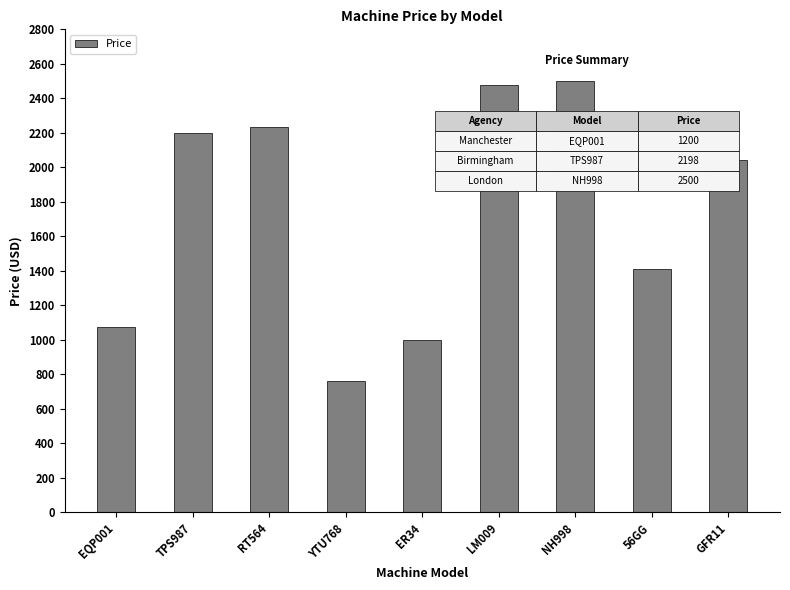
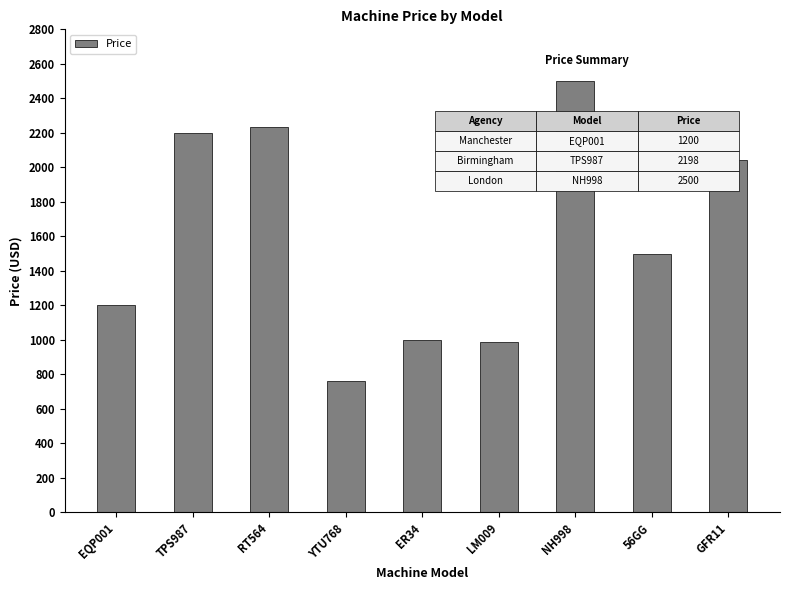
EQP001: 1070 -> 1200
LM009: 2480 -> 990
56GG: 1410 -> 1500
